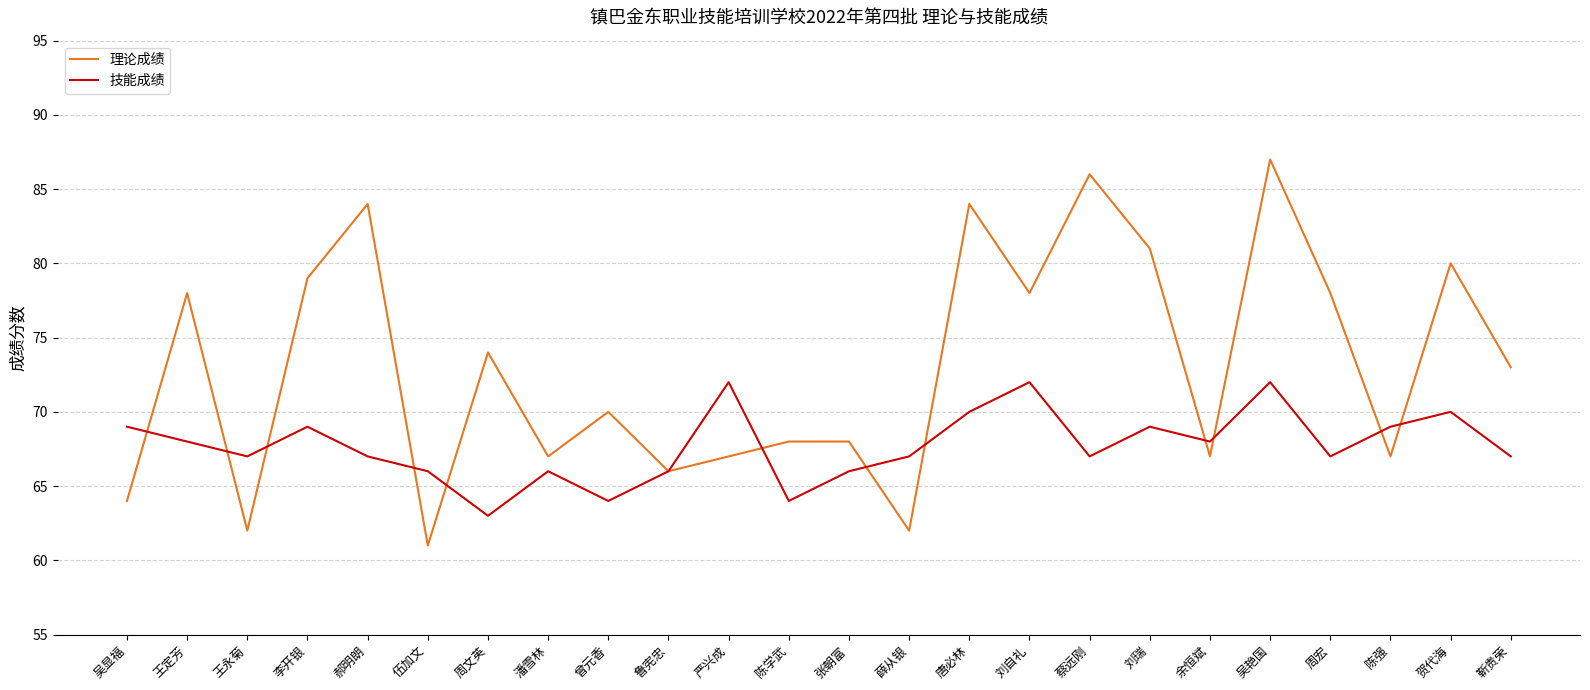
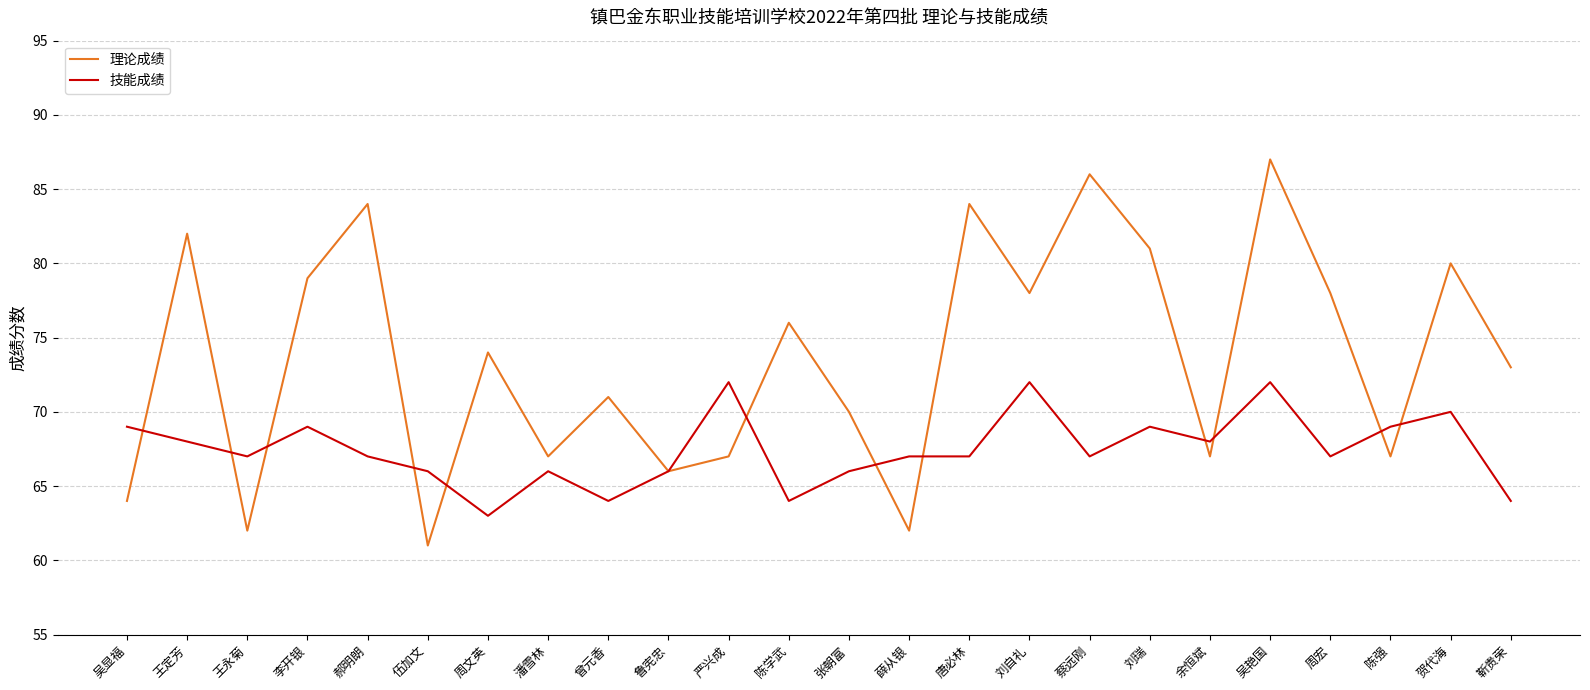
理论成绩, 王定芳: 78 -> 82
理论成绩, 曾元香: 70 -> 71
理论成绩, 陈学武: 68 -> 76
理论成绩, 张朝富: 68 -> 70
技能成绩, 唐必林: 70 -> 67
技能成绩, 靳贵荣: 67 -> 64
